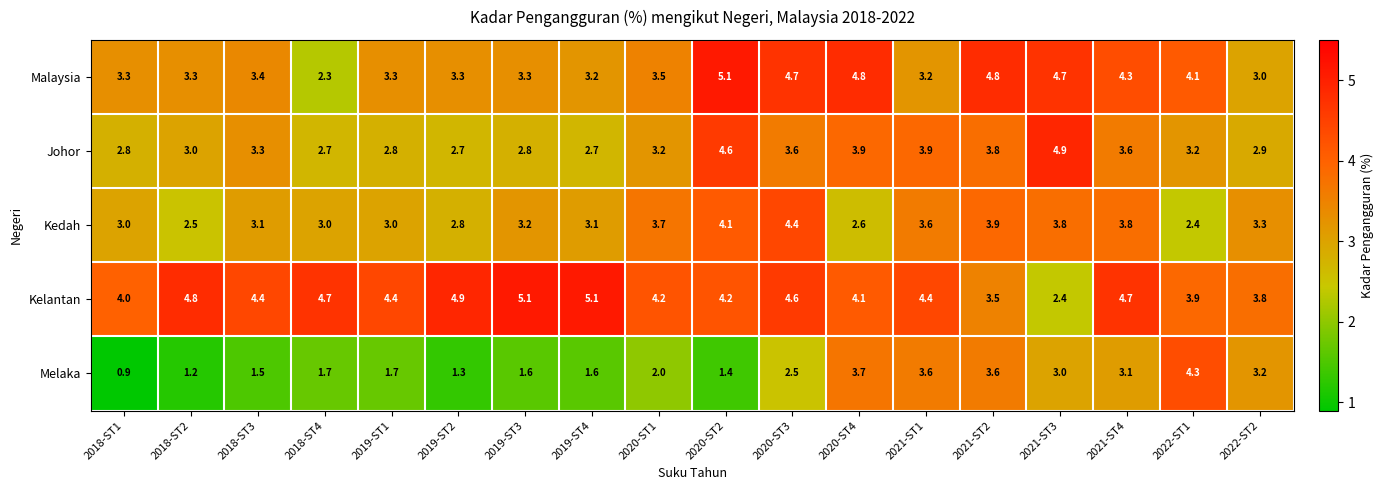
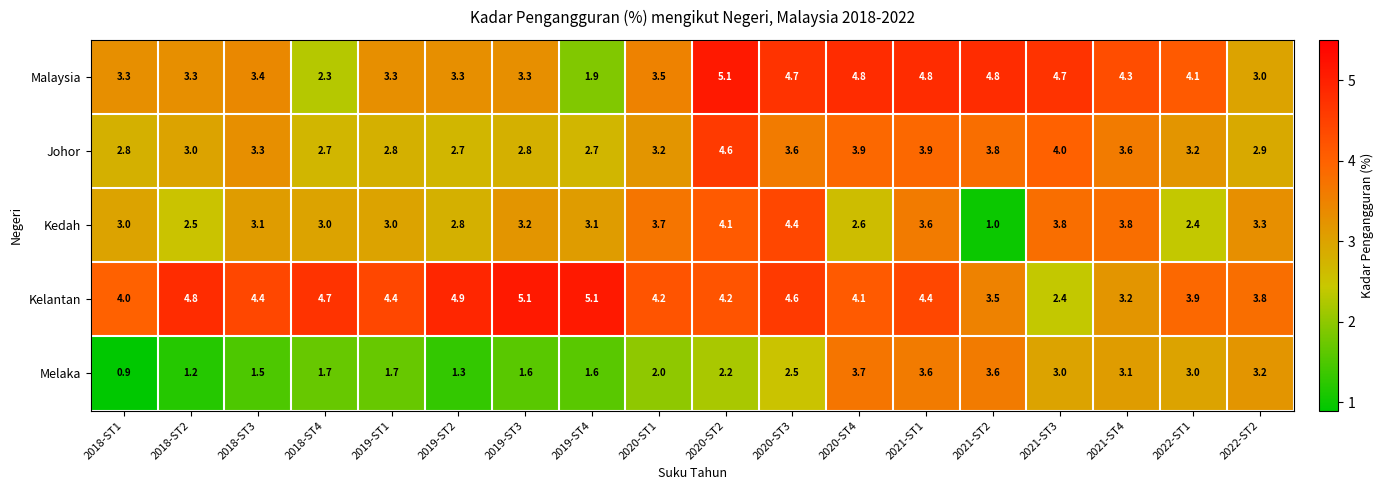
Malaysia, 2019-ST4: 3.2 -> 1.9
Malaysia, 2021-ST1: 3.2 -> 4.8
Johor, 2021-ST3: 4.9 -> 4.0
Kedah, 2021-ST2: 3.9 -> 1.0
Kelantan, 2021-ST4: 4.7 -> 3.2
Melaka, 2020-ST2: 1.4 -> 2.2
Melaka, 2022-ST1: 4.3 -> 3.0
